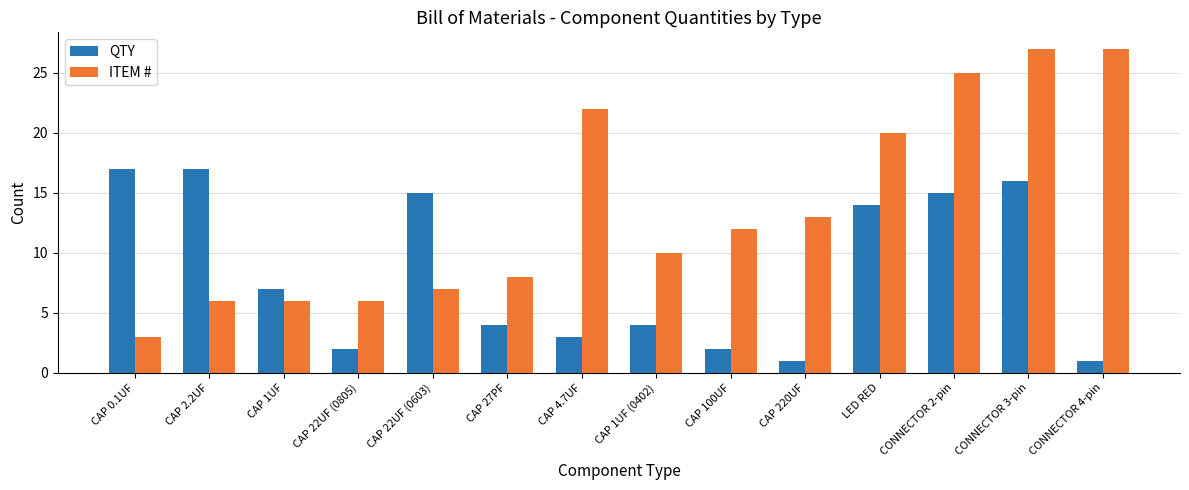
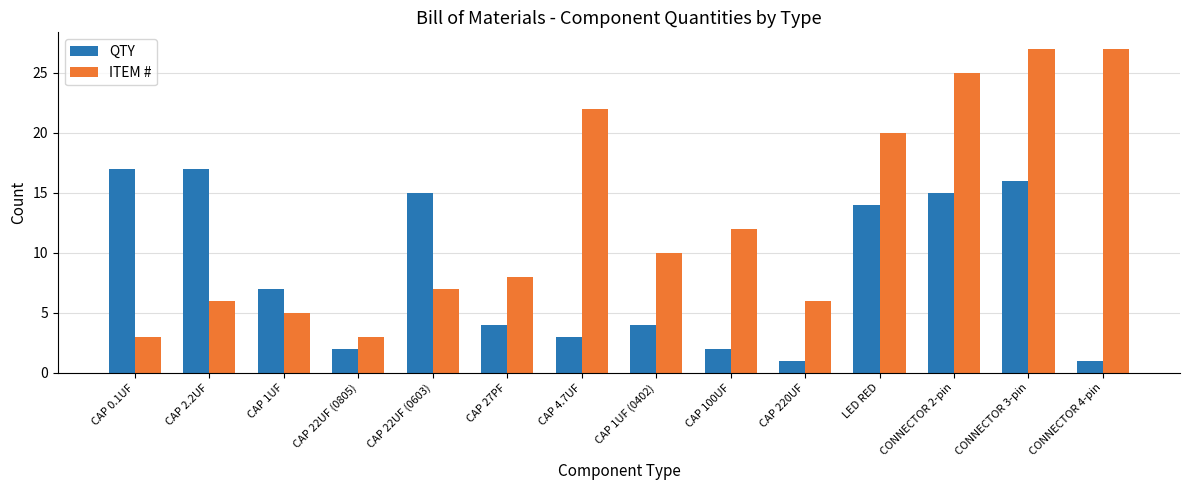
ITEM #, CAP 1UF: 6 -> 5
ITEM #, CAP 22UF (0805): 6 -> 3
ITEM #, CAP 220UF: 13 -> 6
